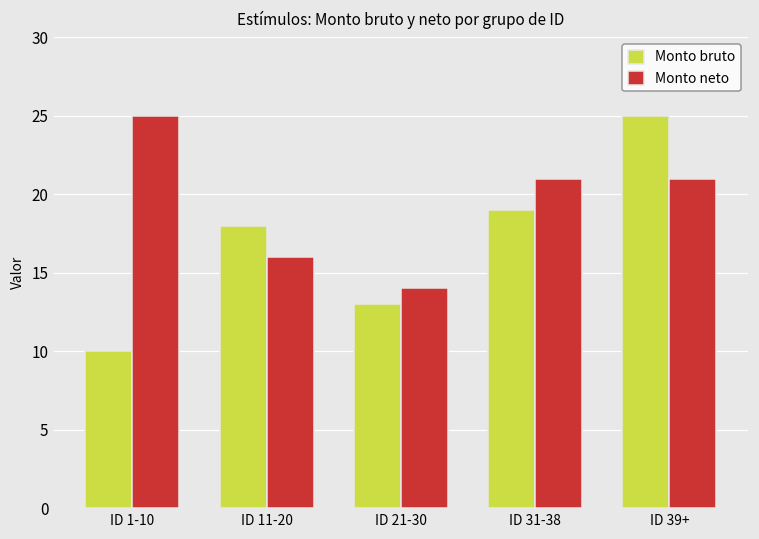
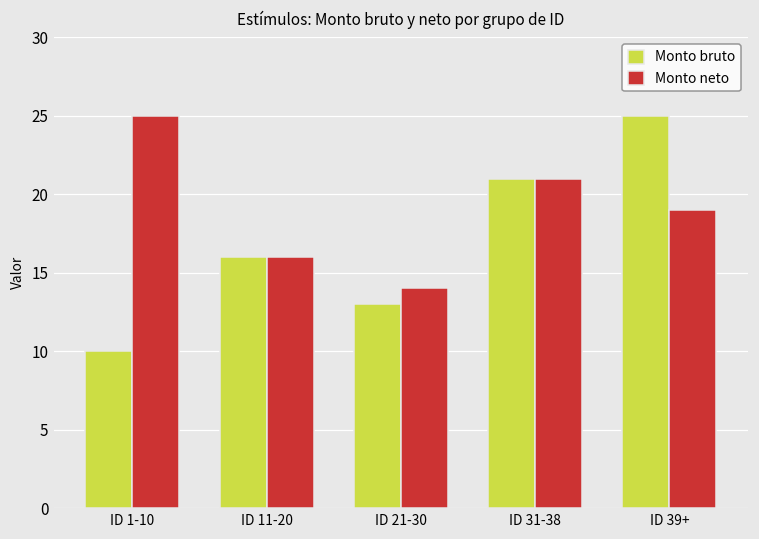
Monto bruto, ID 11-20: 18 -> 16
Monto bruto, ID 31-38: 19 -> 21
Monto neto, ID 39+: 21 -> 19
